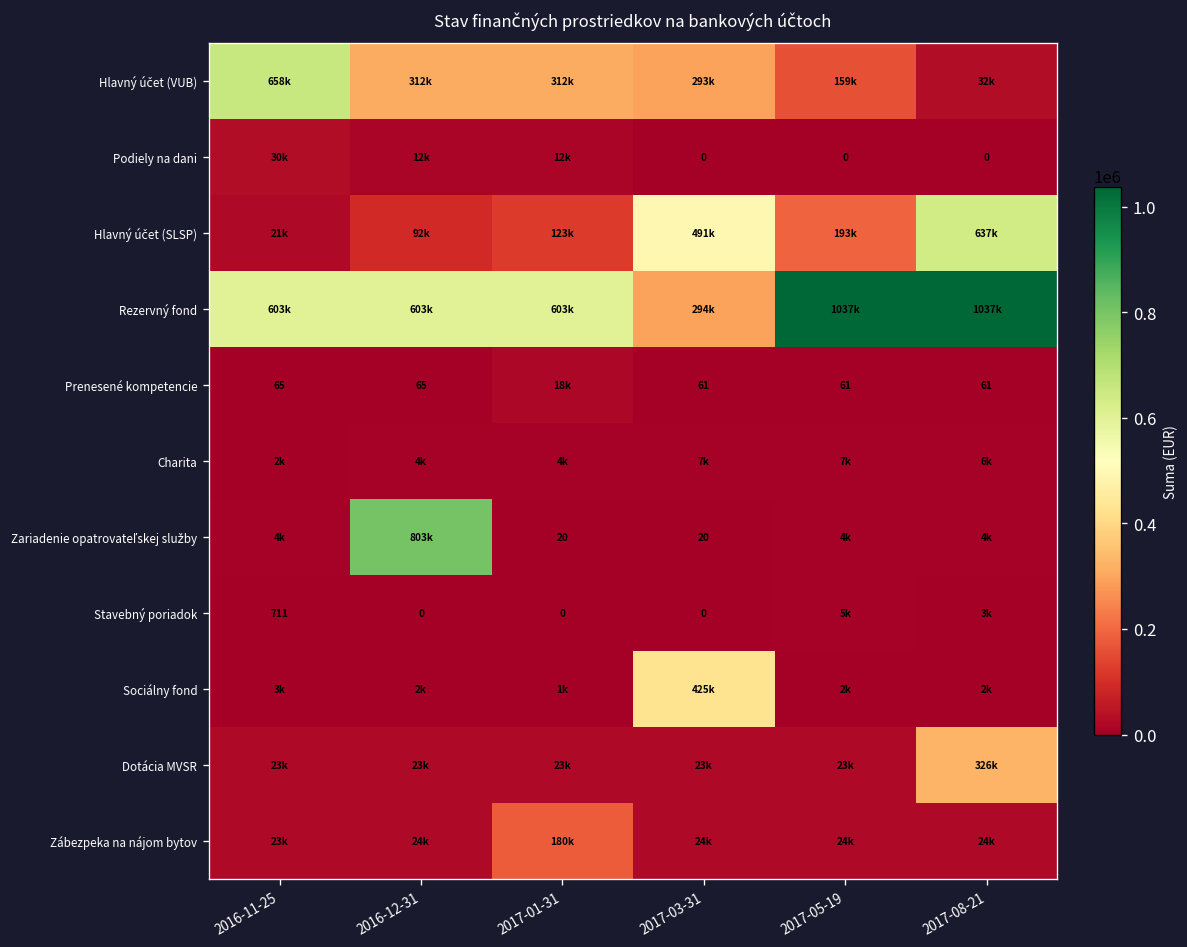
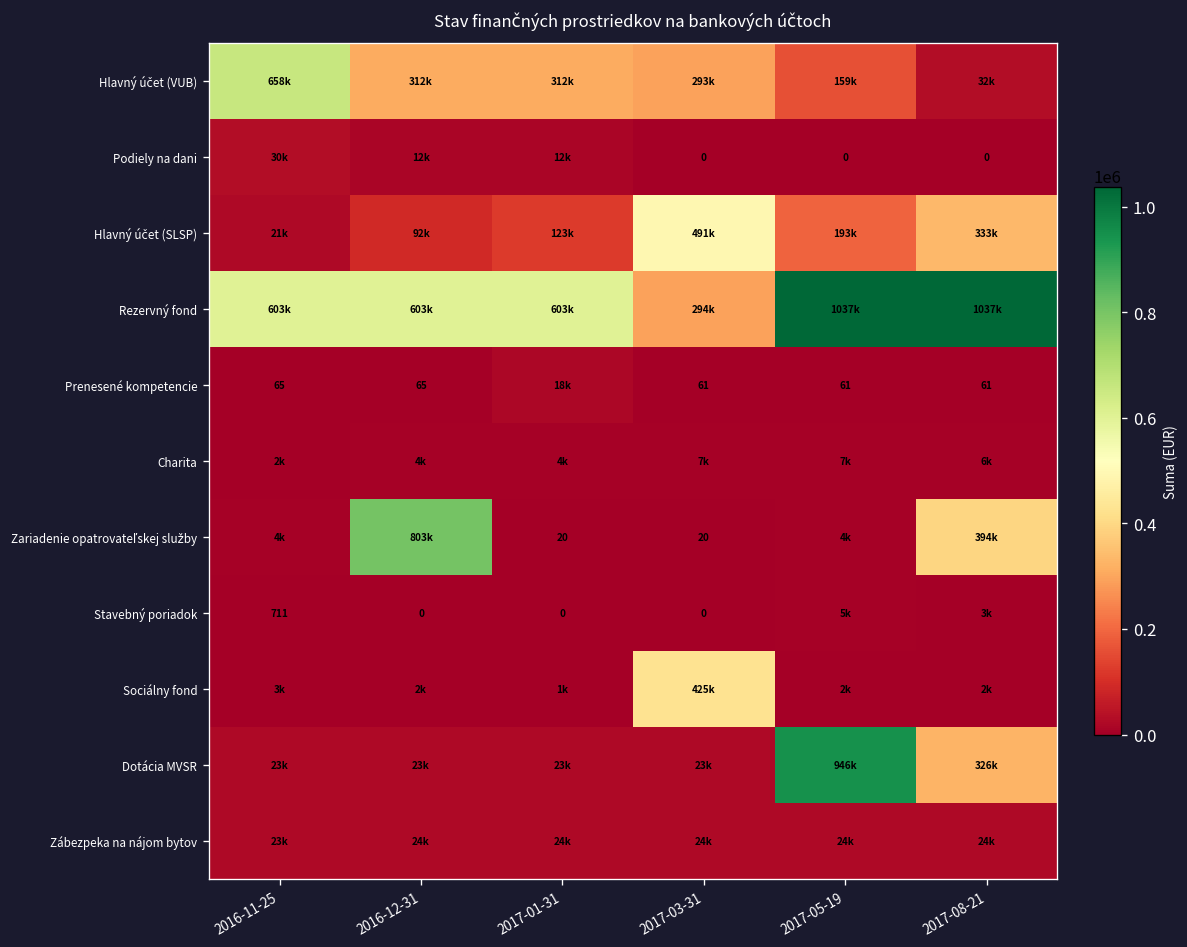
Hlavný účet (SLSP), 2017-08-21: 637k -> 333k
Zariadenie opatrovateľskej služby, 2017-08-21: 4k -> 394k
Dotácia MVSR, 2017-05-19: 23k -> 946k
Zábezpeka na nájom bytov, 2017-01-31: 180k -> 24k
